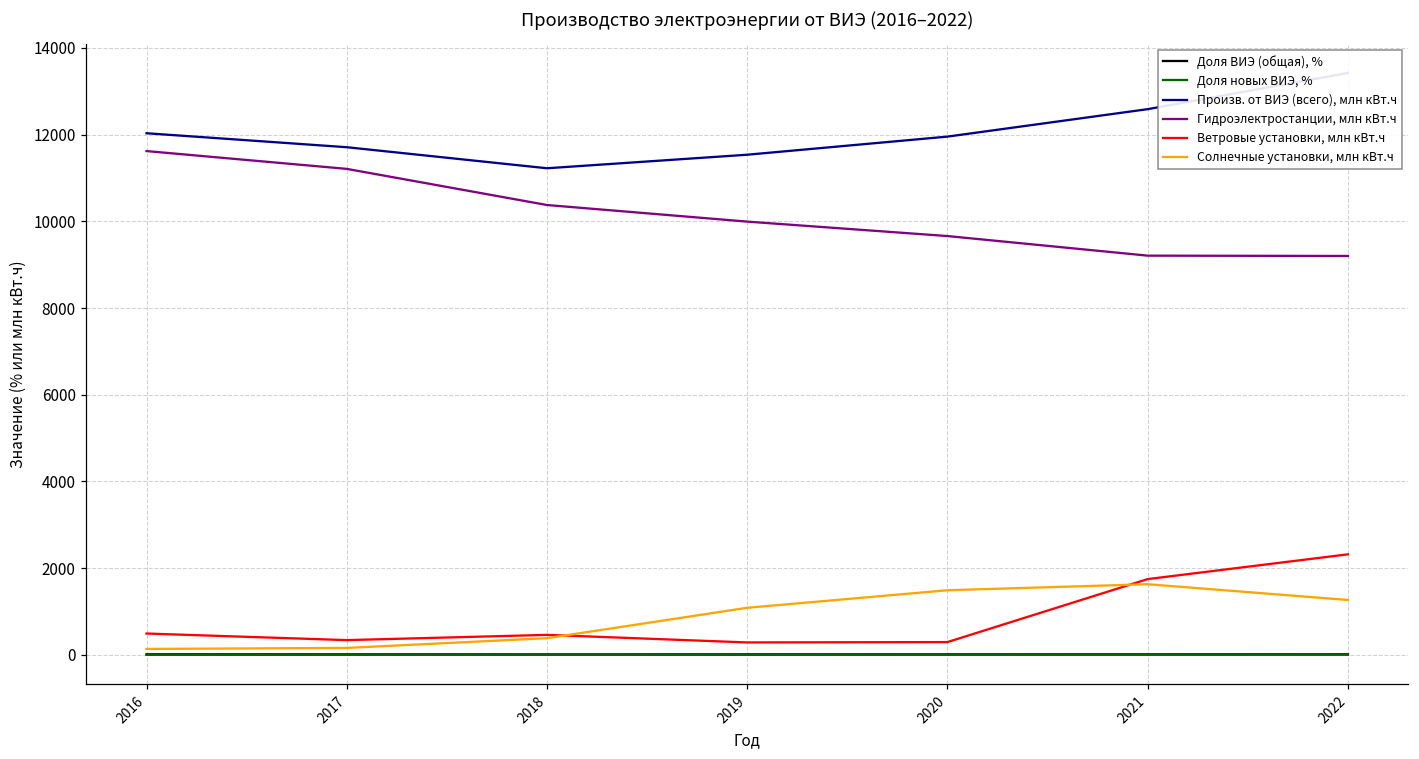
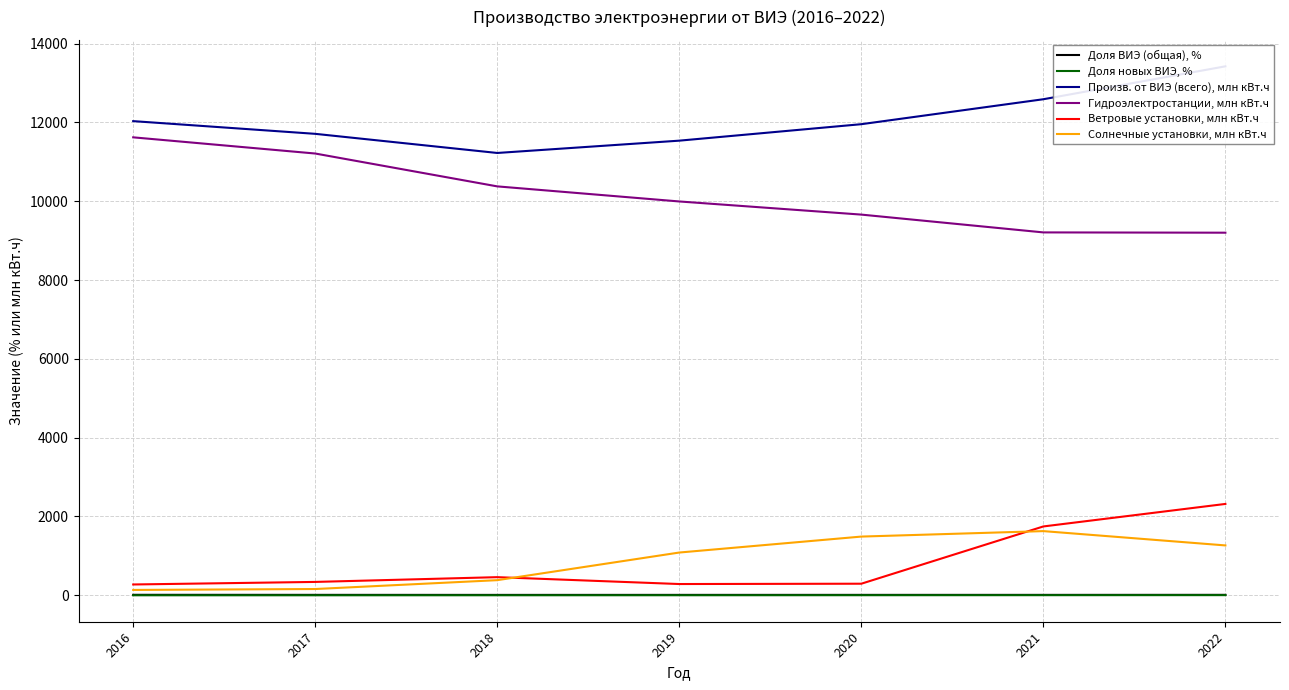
Ветровые установки, млн кВт.ч, 2016: 500 -> 300
